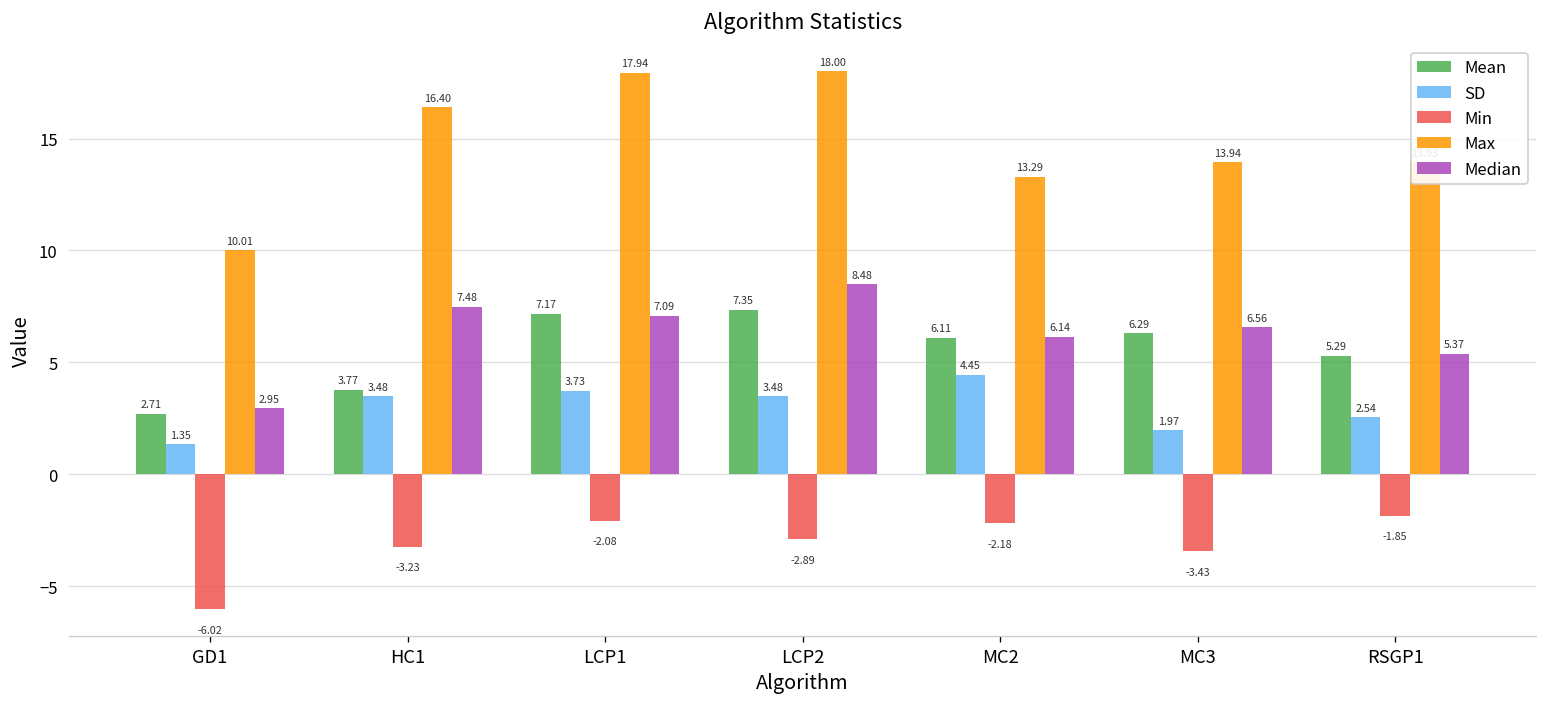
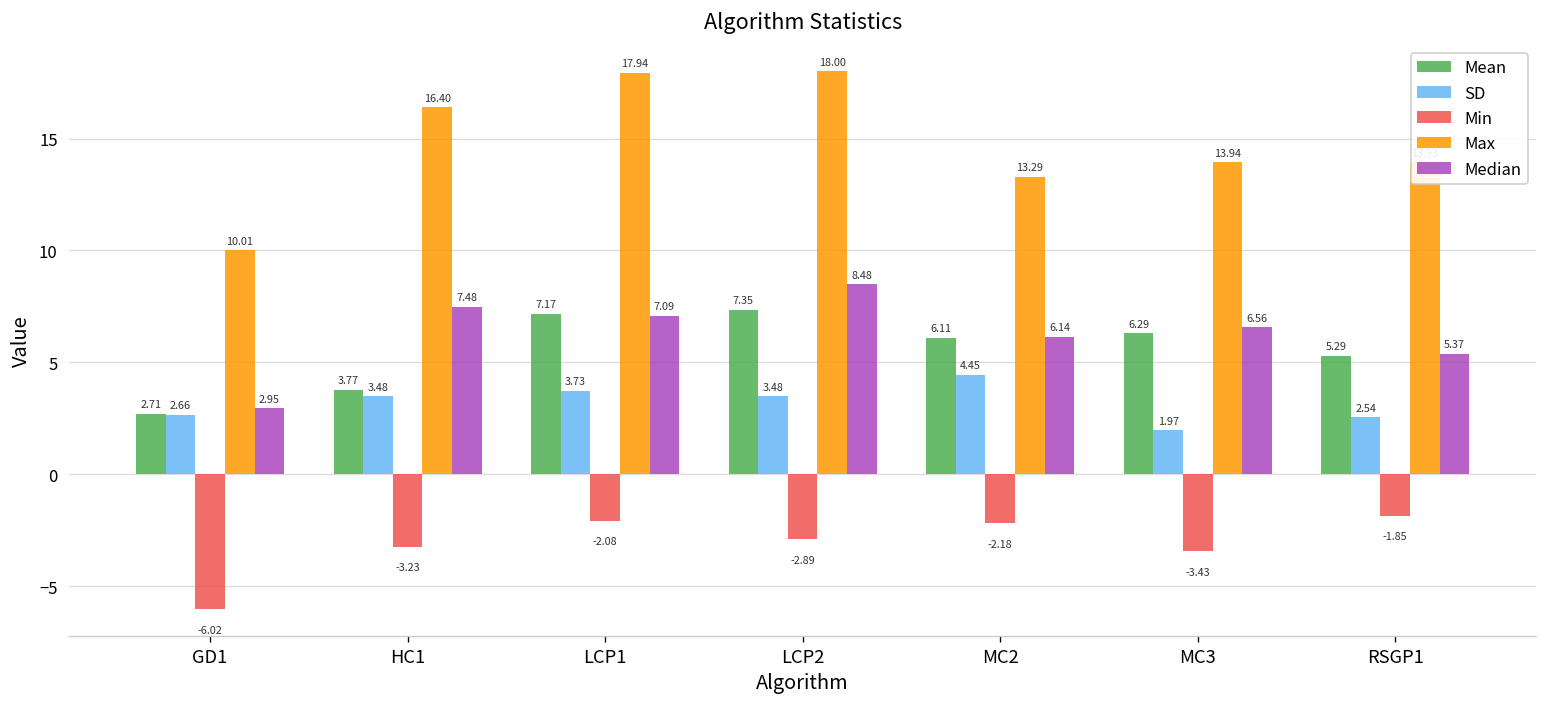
SD, GD1: 1.35 -> 2.66
